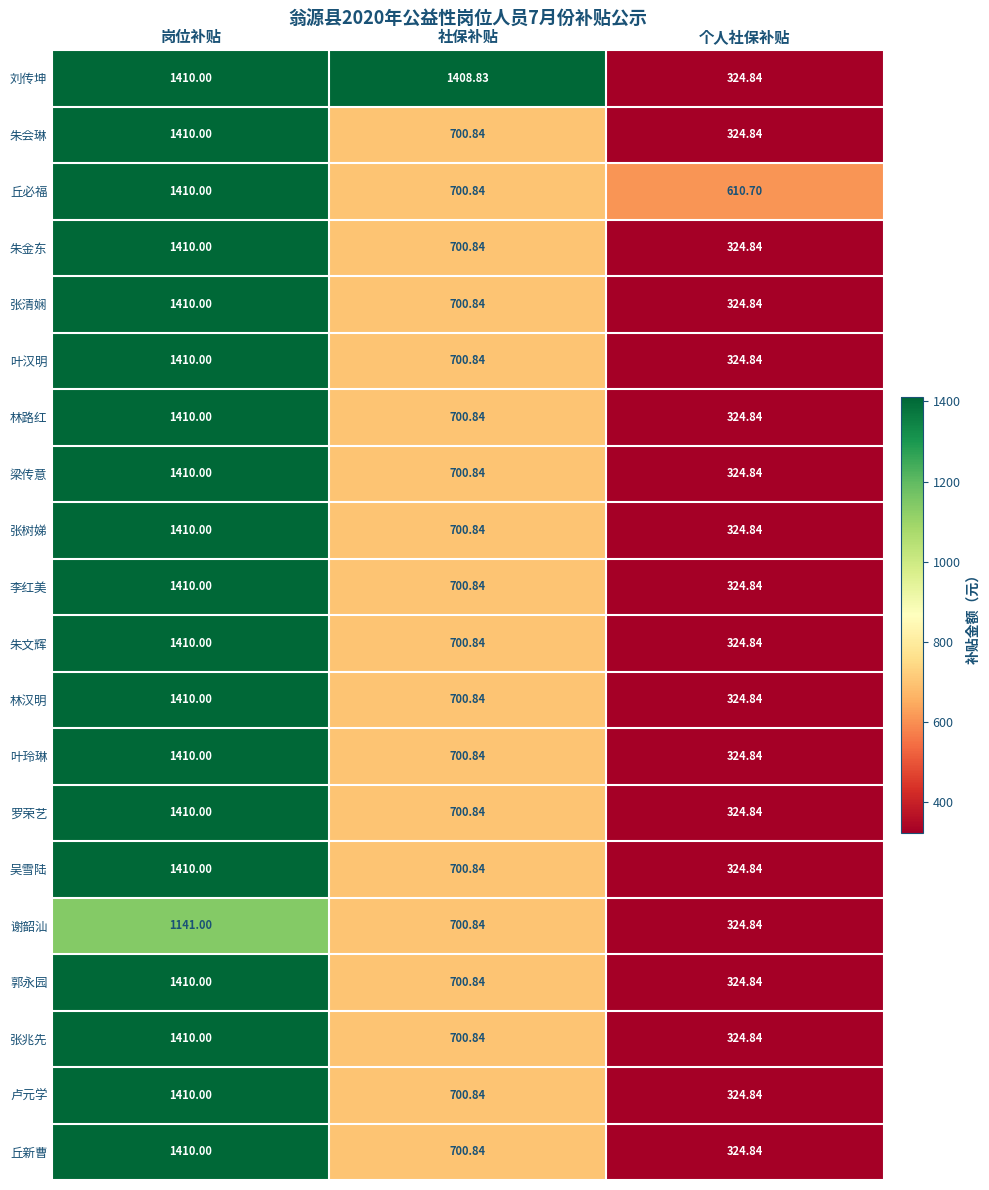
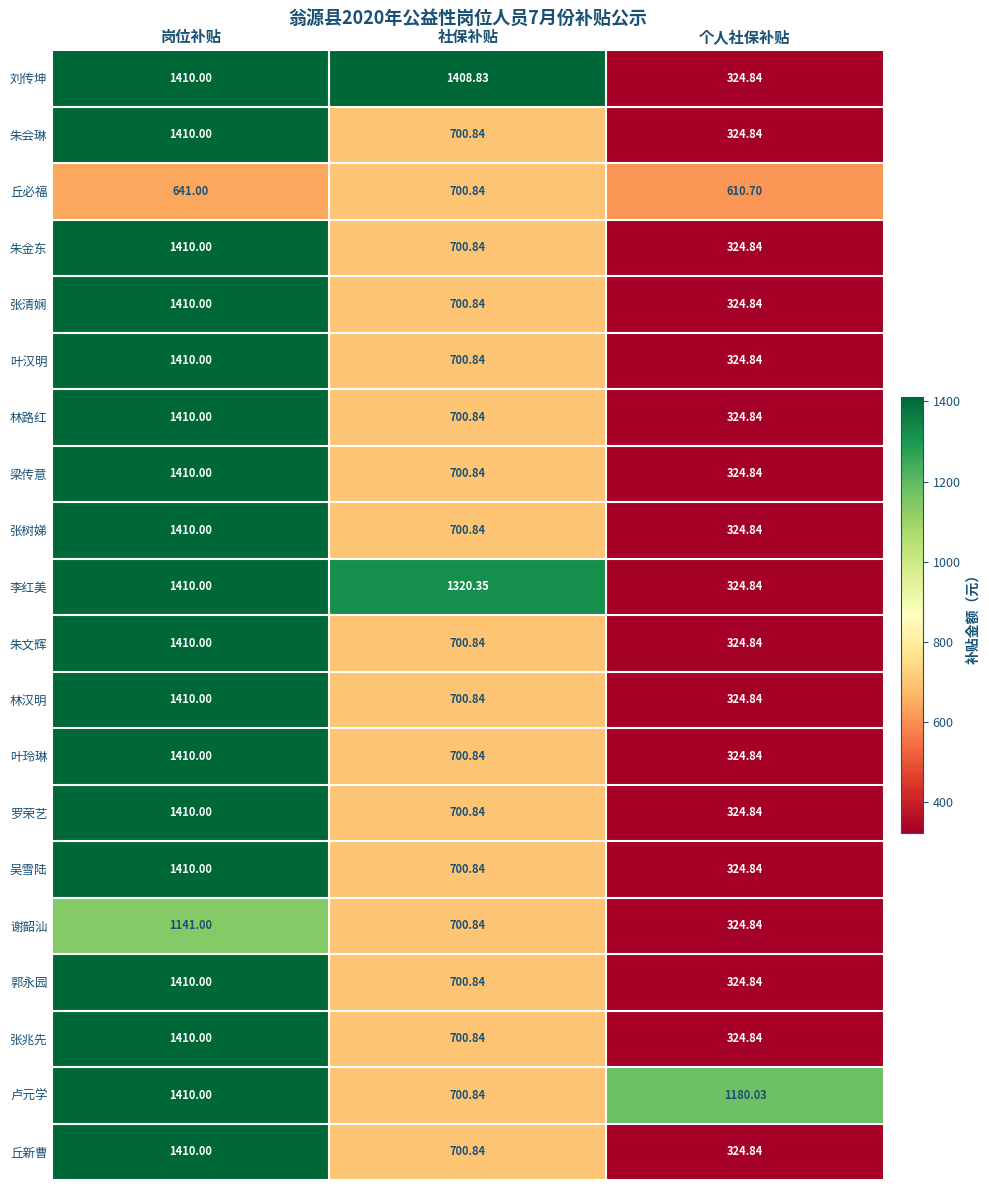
丘必福, 岗位补贴: 1410.00 -> 641.00
李红美, 社保补贴: 700.84 -> 1320.35
卢元学, 个人社保补贴: 324.84 -> 1180.03
